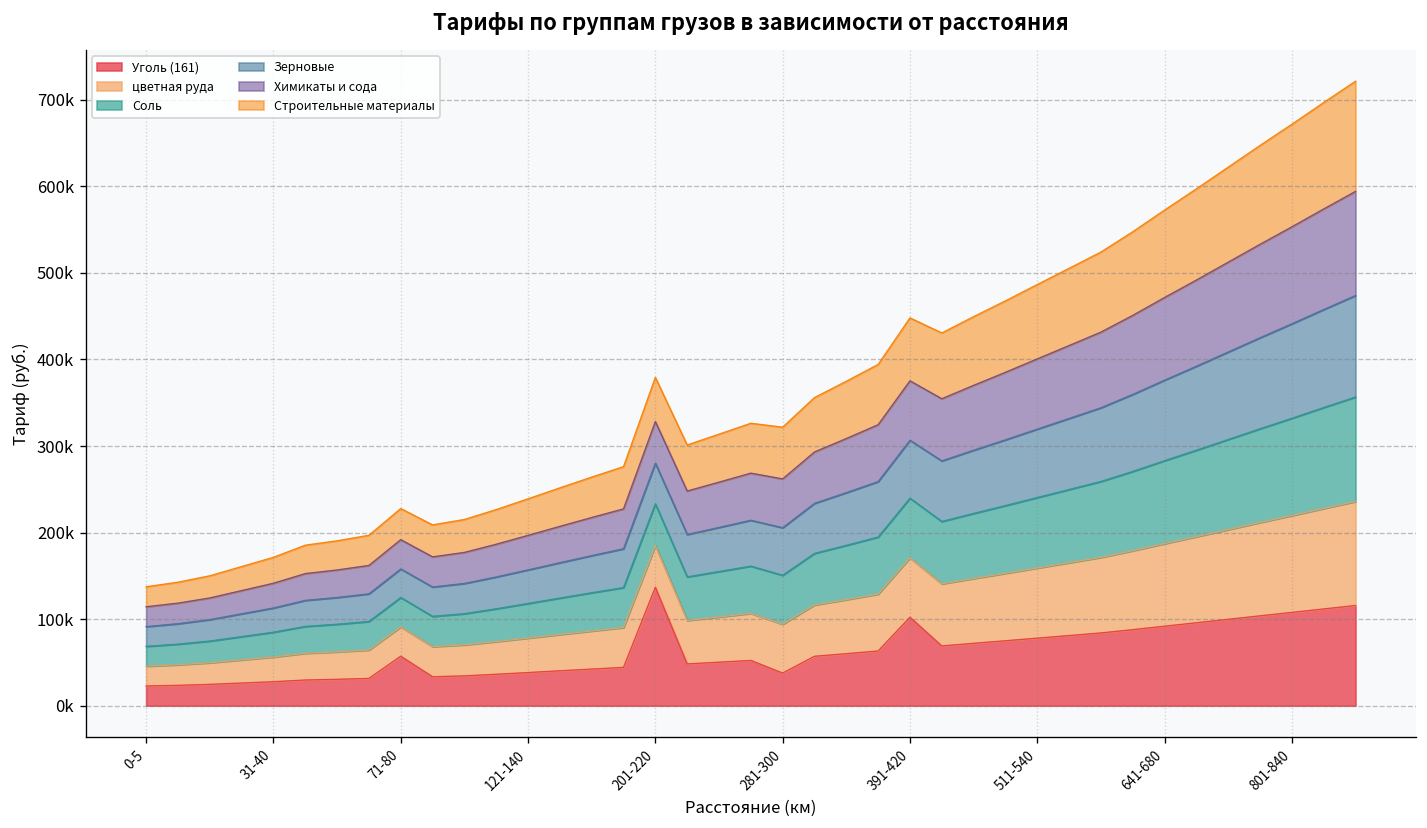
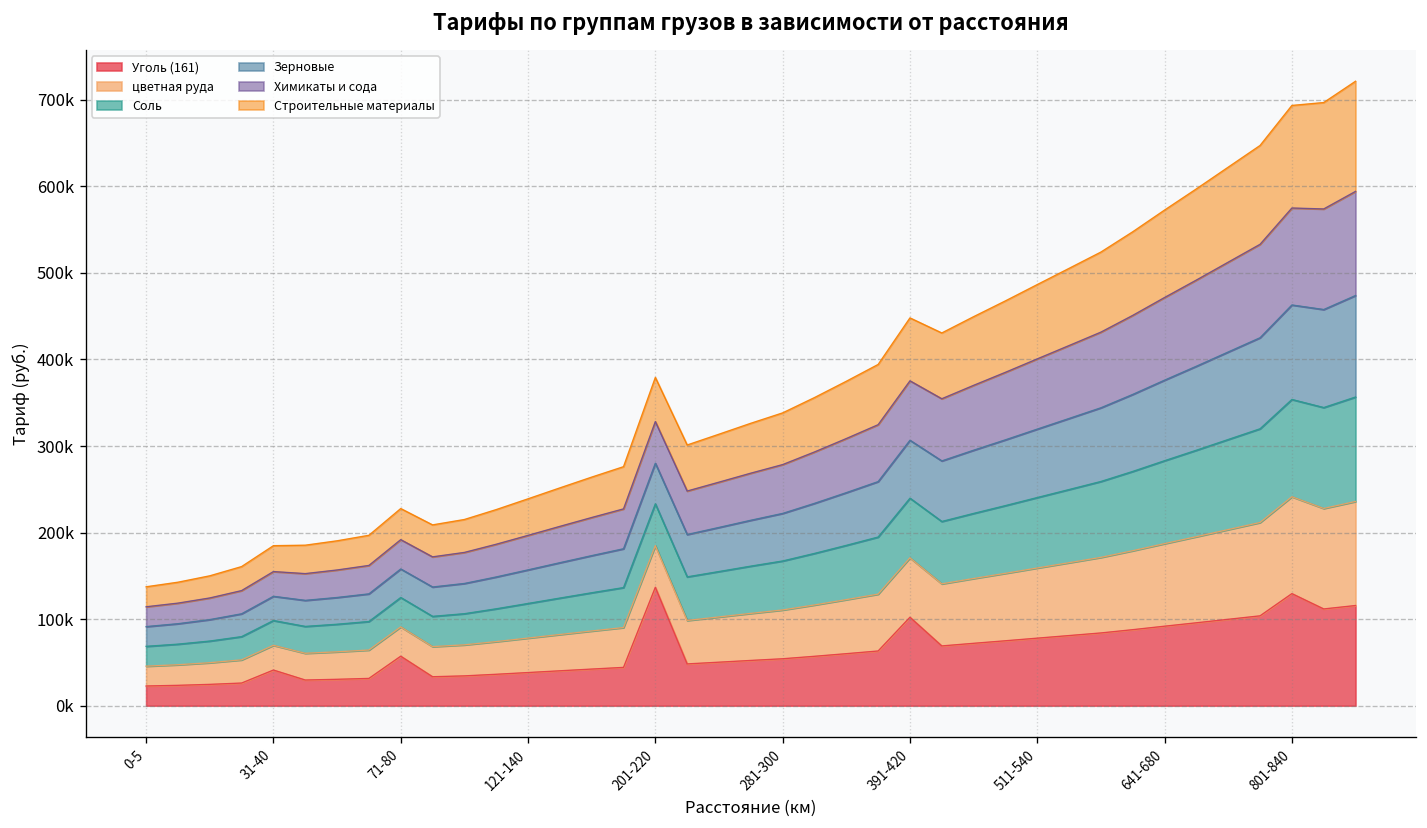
Уголь (161), 31-40: 30000 -> 40000
Уголь (161), 281-300: 40000 -> 50000
Уголь (161), 801-840: 110000 -> 130000
